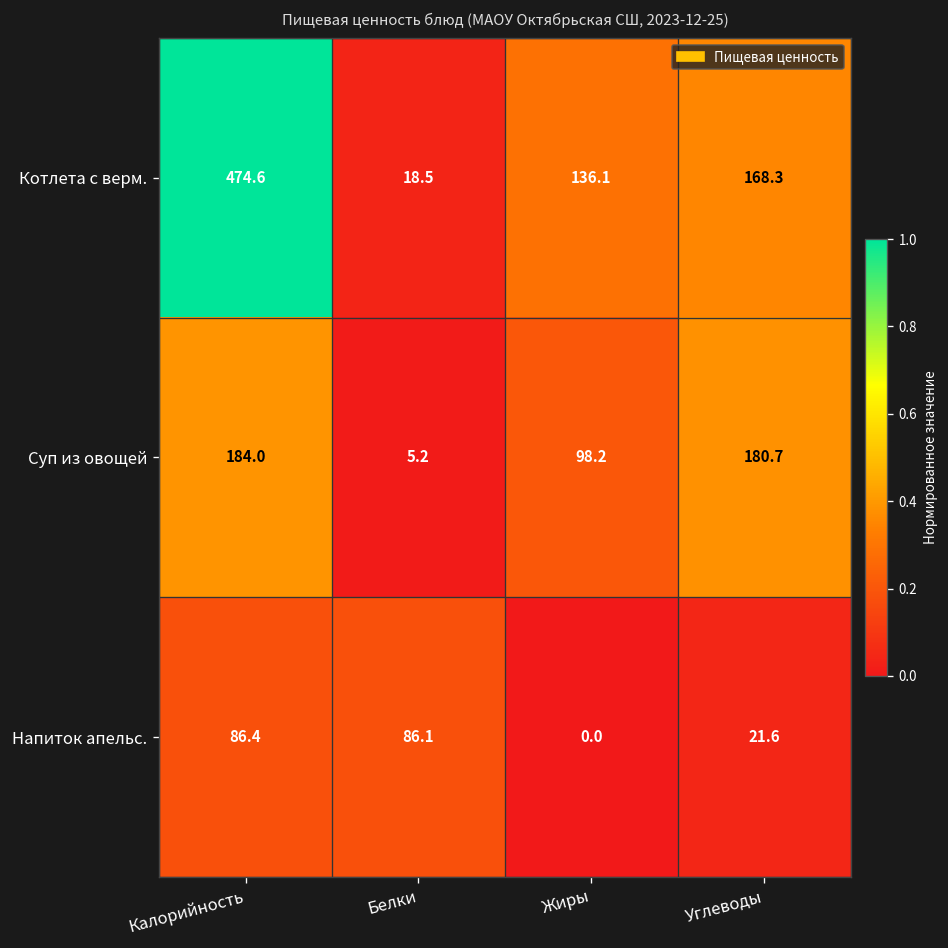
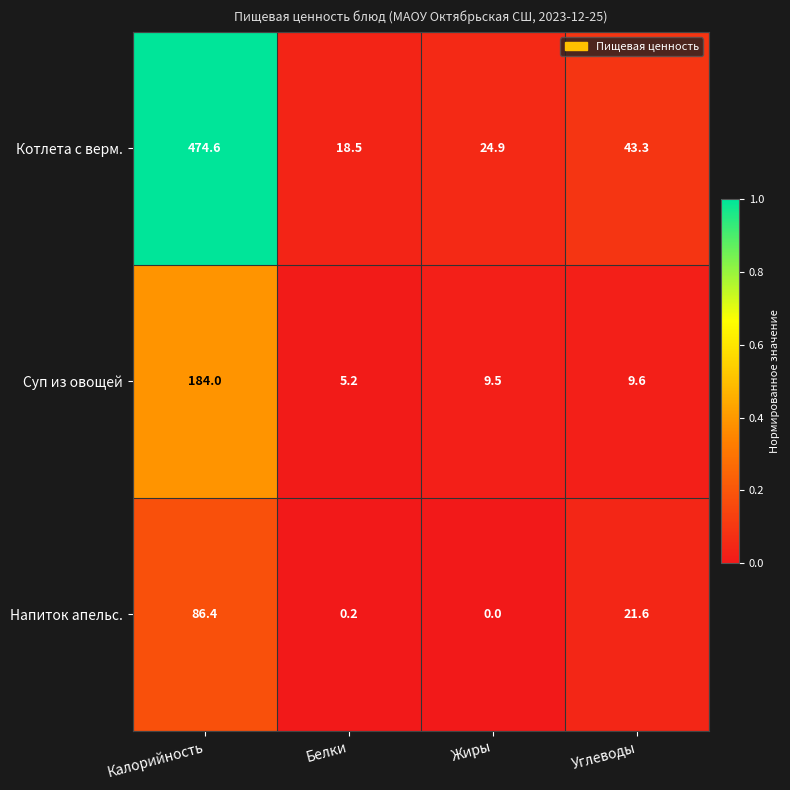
Котлета с верм., Жиры: 136.1 -> 24.9
Котлета с верм., Углеводы: 168.3 -> 43.3
Суп из овощей, Жиры: 98.2 -> 9.5
Суп из овощей, Углеводы: 180.7 -> 9.6
Напиток апельс., Белки: 86.1 -> 0.2
